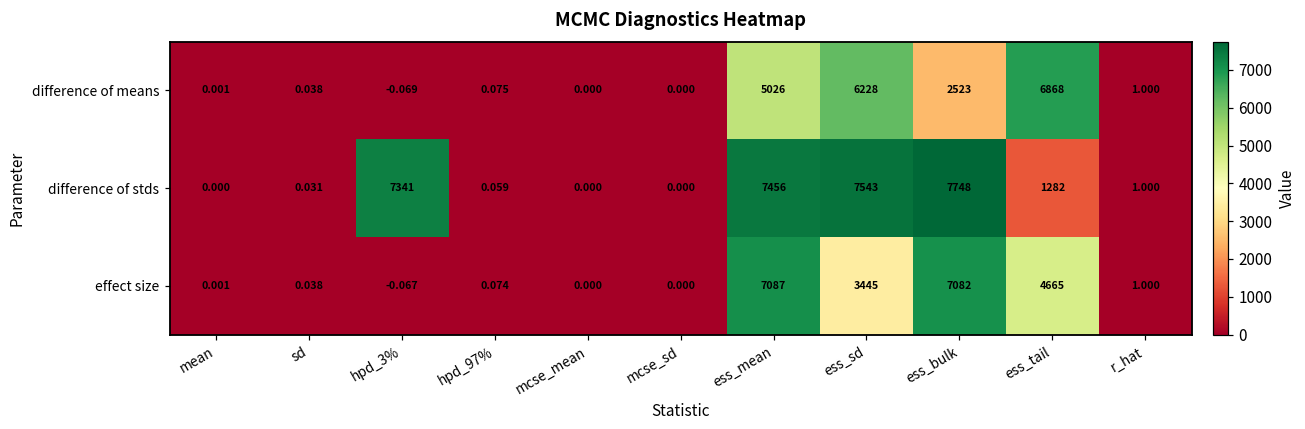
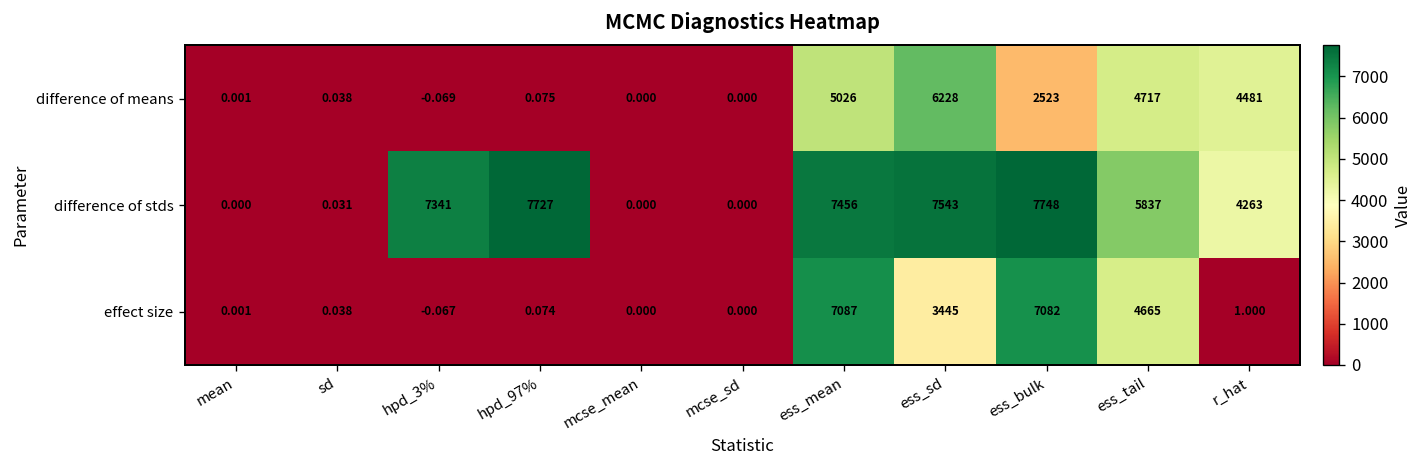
difference of means, ess_tail: 6868 -> 4717
difference of means, r_hat: 1.000 -> 4481
difference of stds, hpd_97%: 0.059 -> 7727
difference of stds, ess_tail: 1282 -> 5837
difference of stds, r_hat: 1.000 -> 4263
